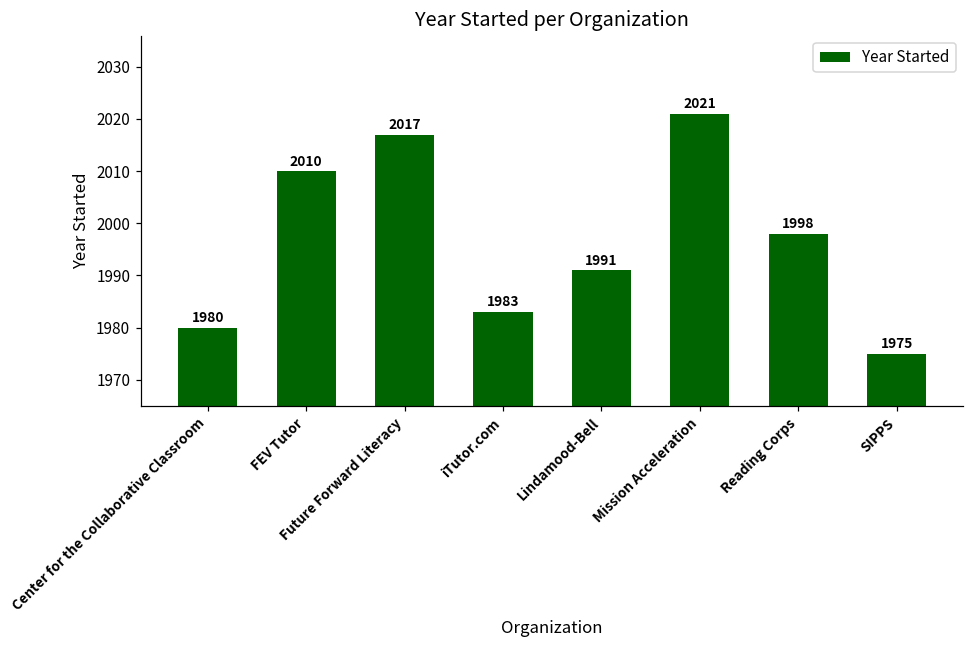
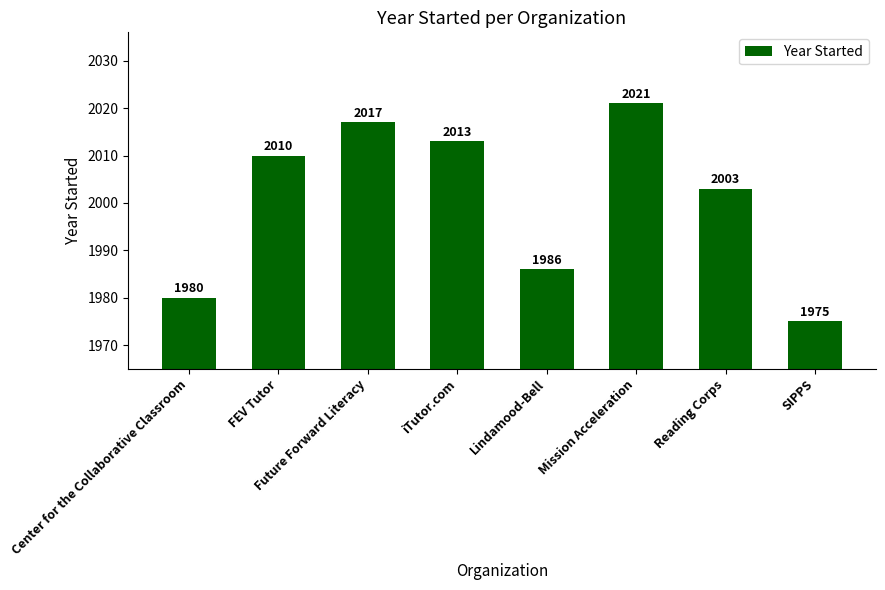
iTutor.com: 1983 -> 2013
Lindamood-Bell: 1991 -> 1986
Reading Corps: 1998 -> 2003
